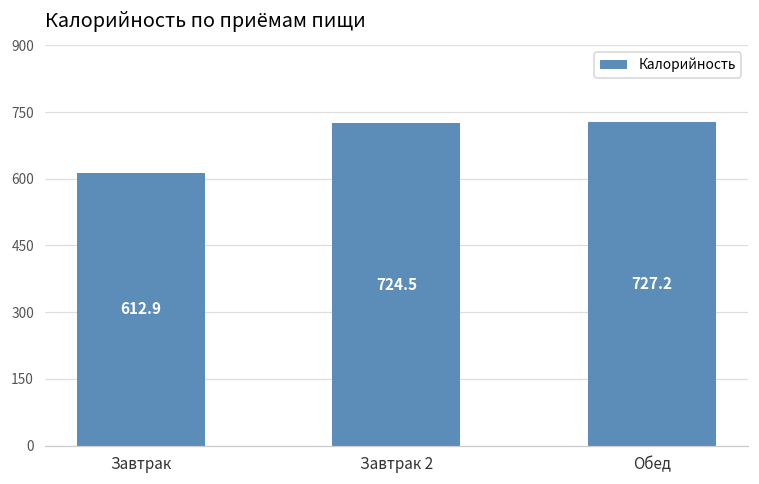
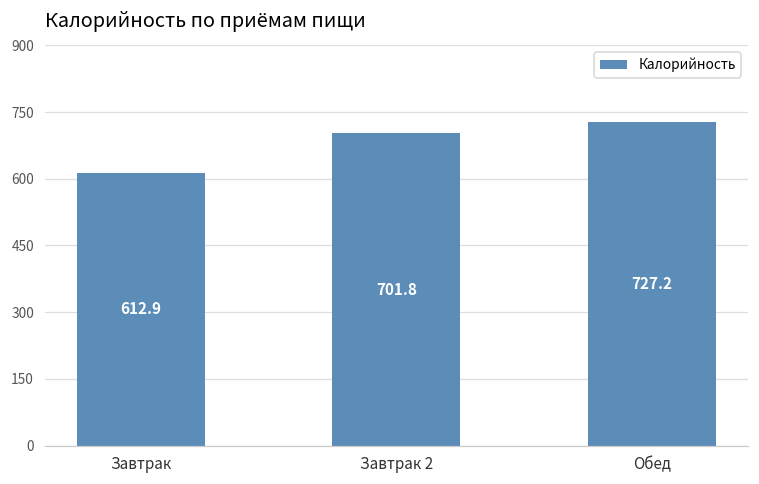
Завтрак 2: 724.5 -> 701.8
